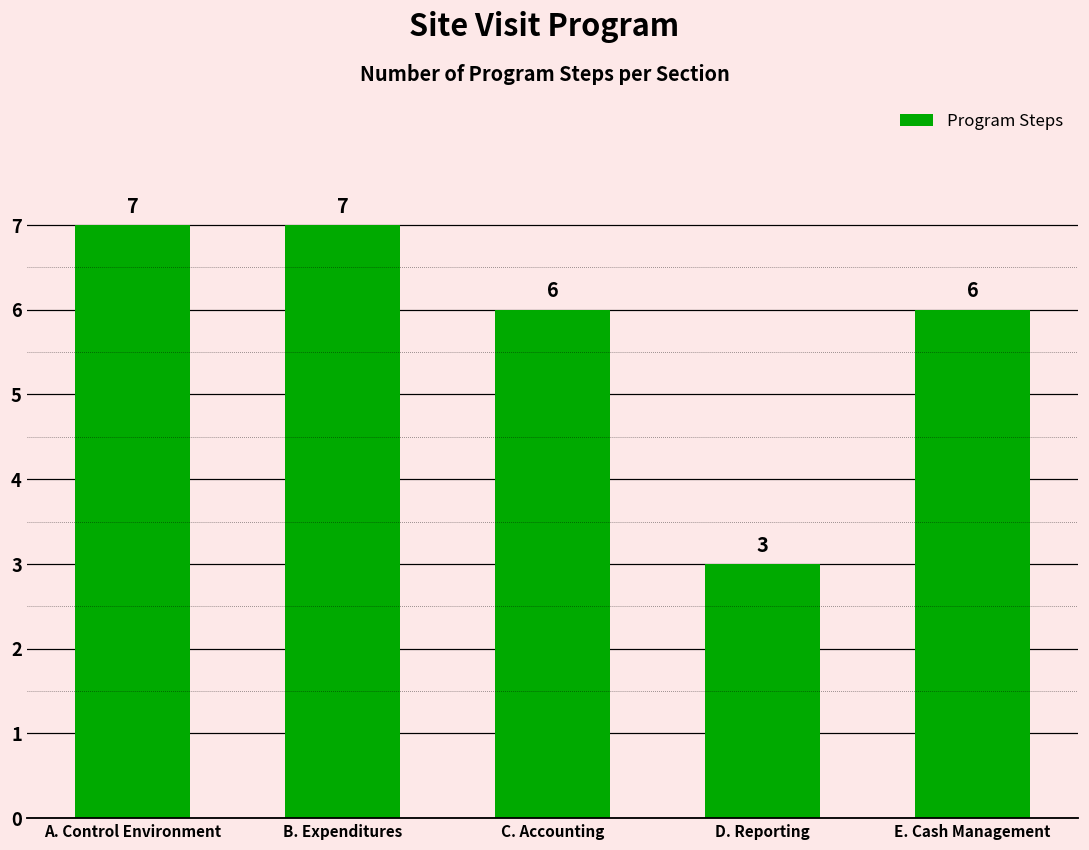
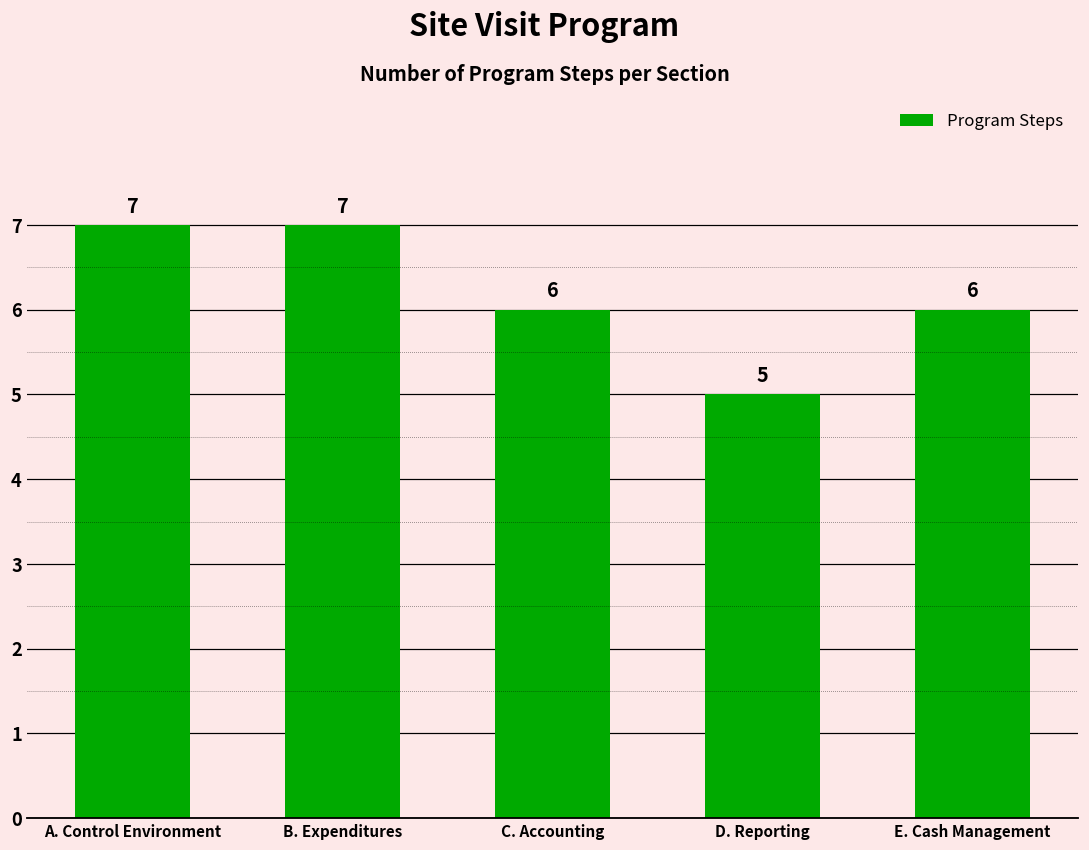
D. Reporting: 3 -> 5
